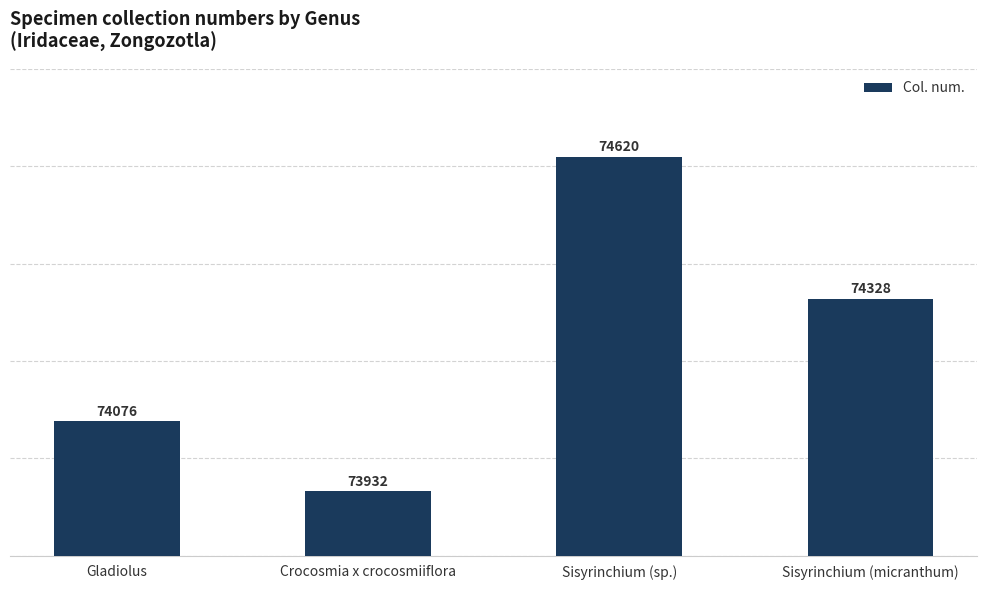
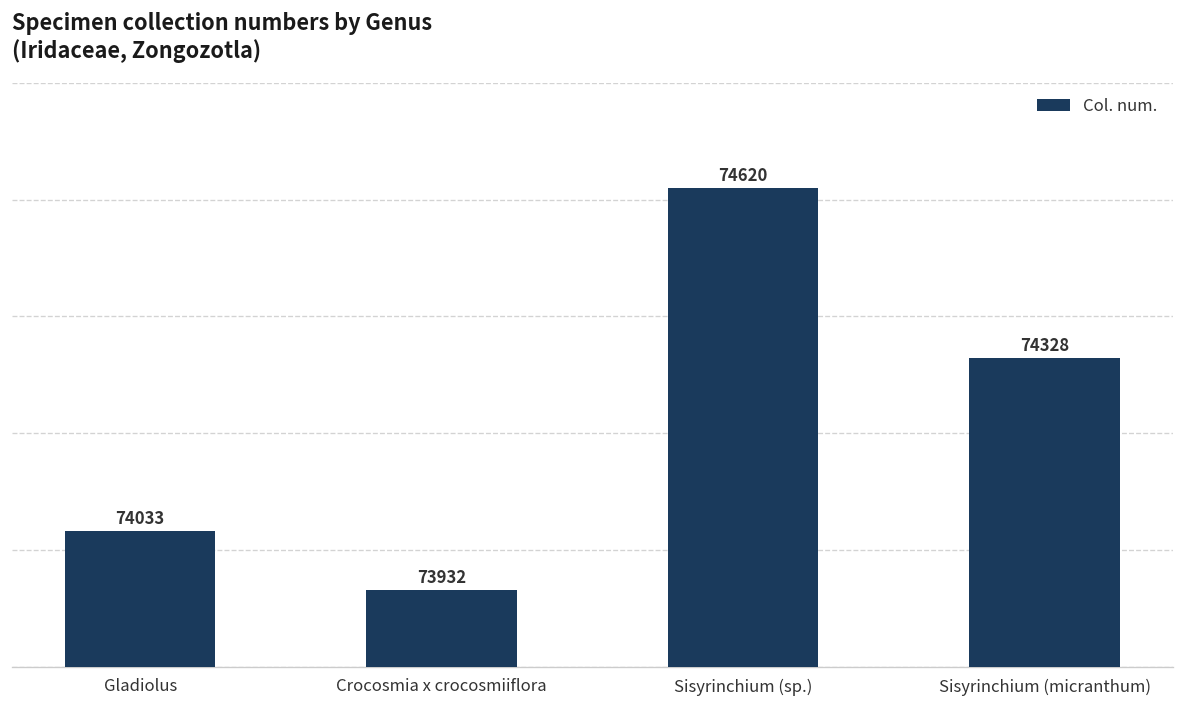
Gladiolus: 74076 -> 74033
